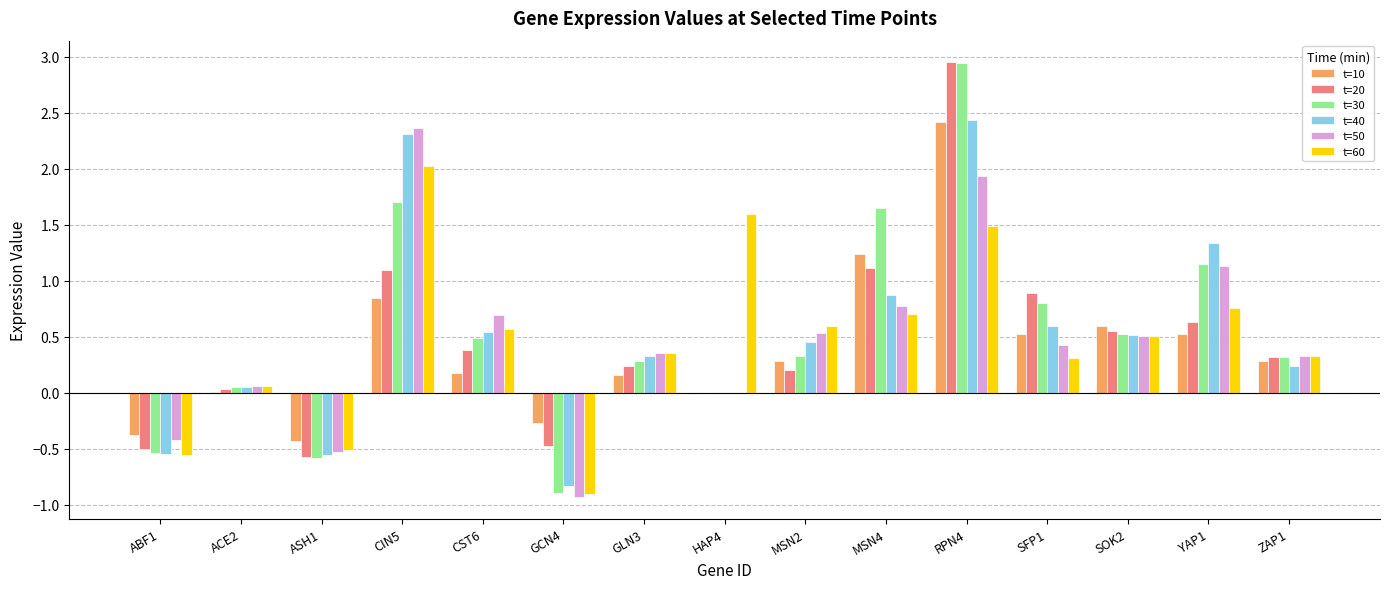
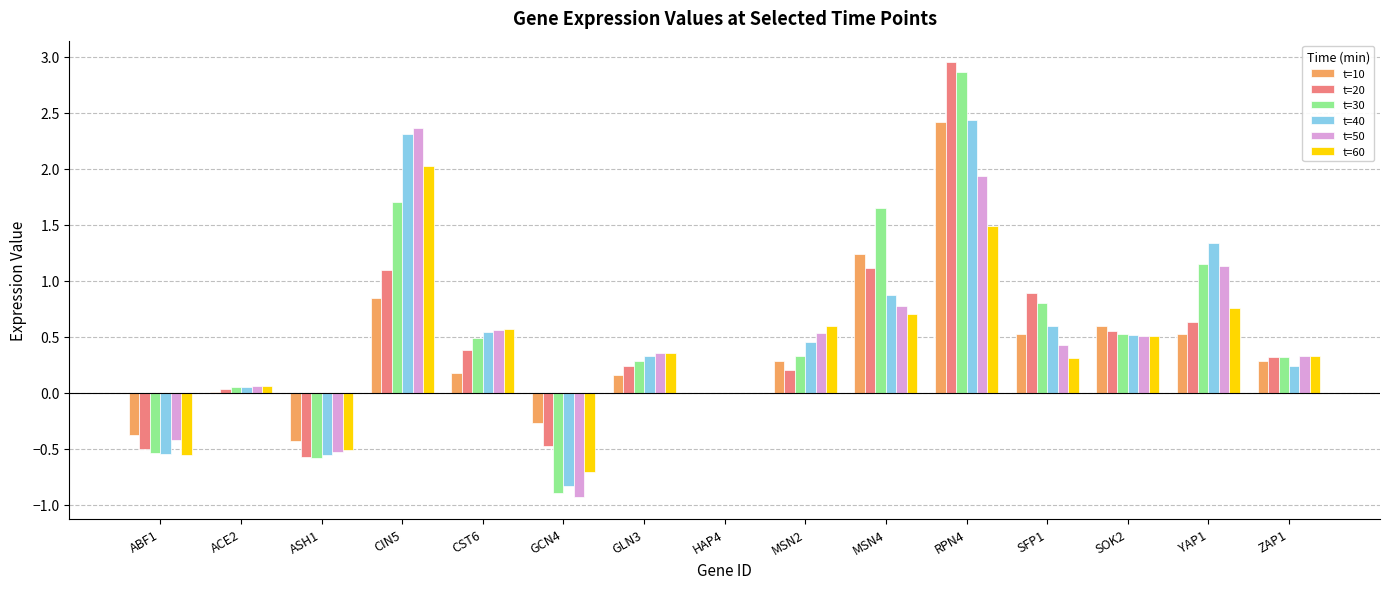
t=50, CST6: 0.70 -> 0.56
t=60, GCN4: -0.90 -> -0.71
t=60, HAP4: 1.6 -> 0.0
t=30, RPN4: 2.94 -> 2.87
